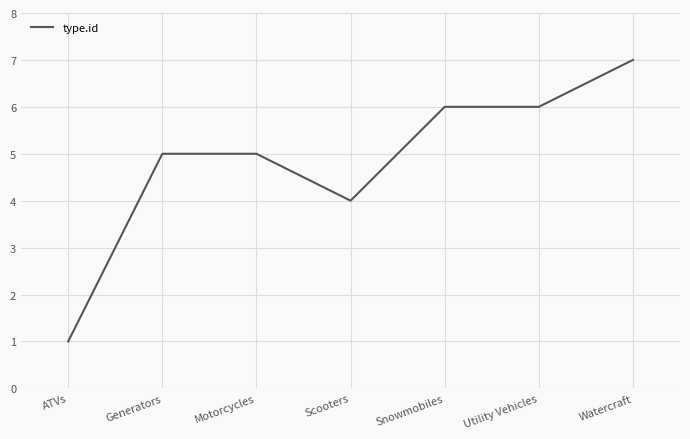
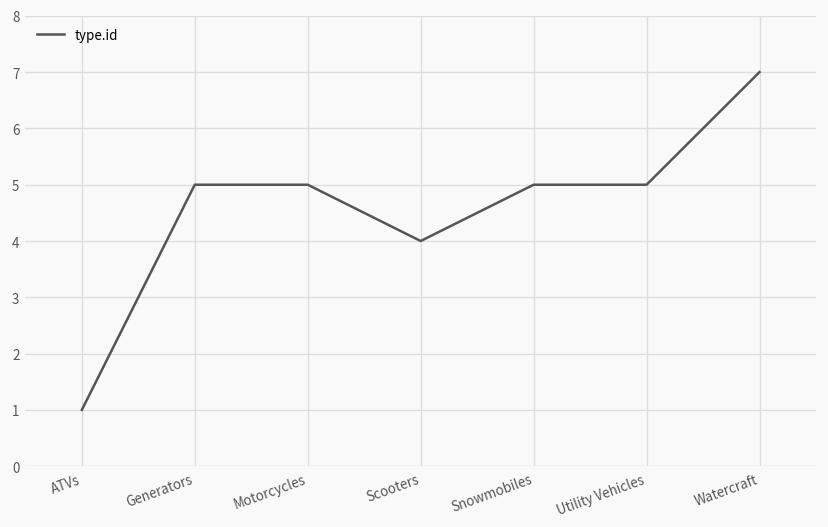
Snowmobiles: 6 -> 5
Utility Vehicles: 6 -> 5
